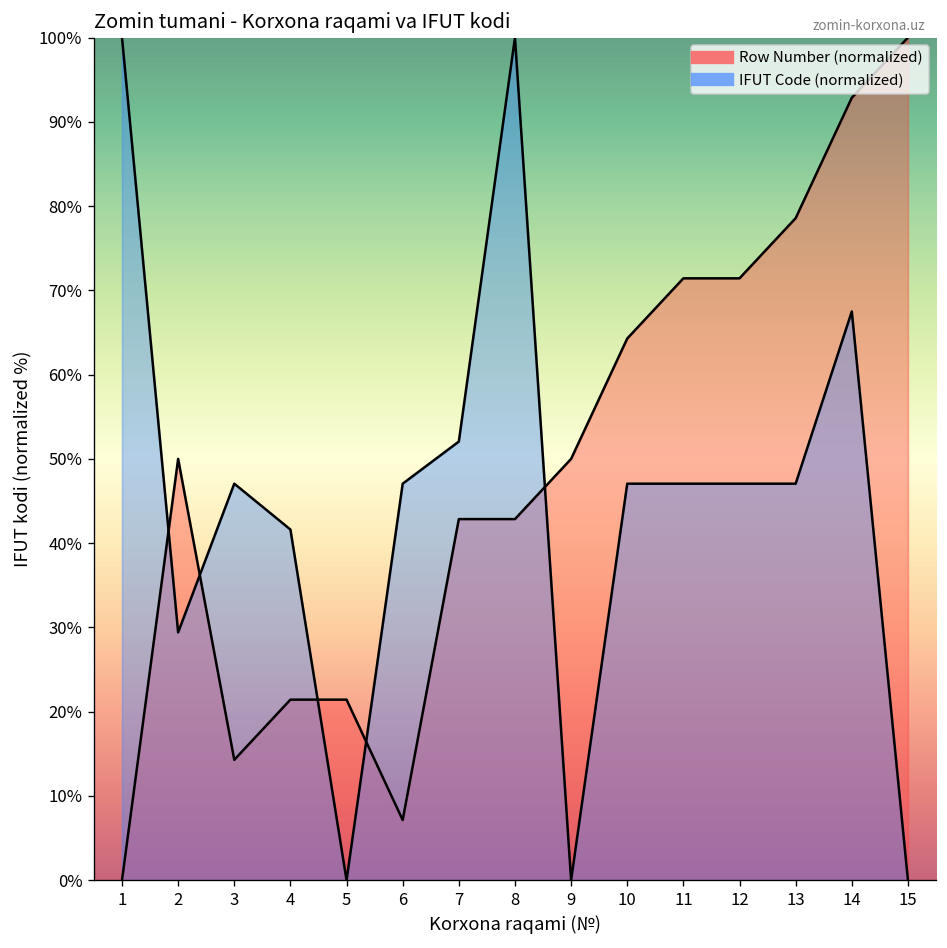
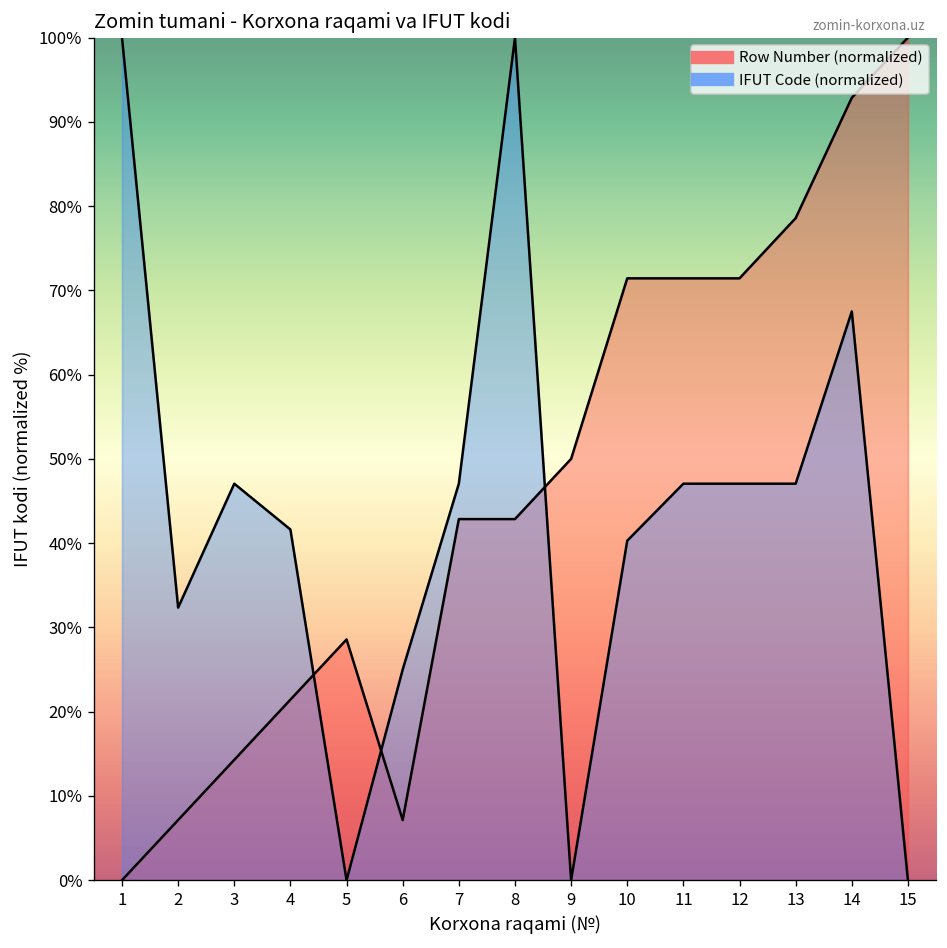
Row Number (normalized), 2: 50% -> 7%
IFUT Code (normalized), 2: 29% -> 32%
Row Number (normalized), 5: 21% -> 29%
IFUT Code (normalized), 6: 47% -> 25%
IFUT Code (normalized), 7: 52% -> 47%
Row Number (normalized), 10: 64% -> 71%
IFUT Code (normalized), 10: 47% -> 40%
